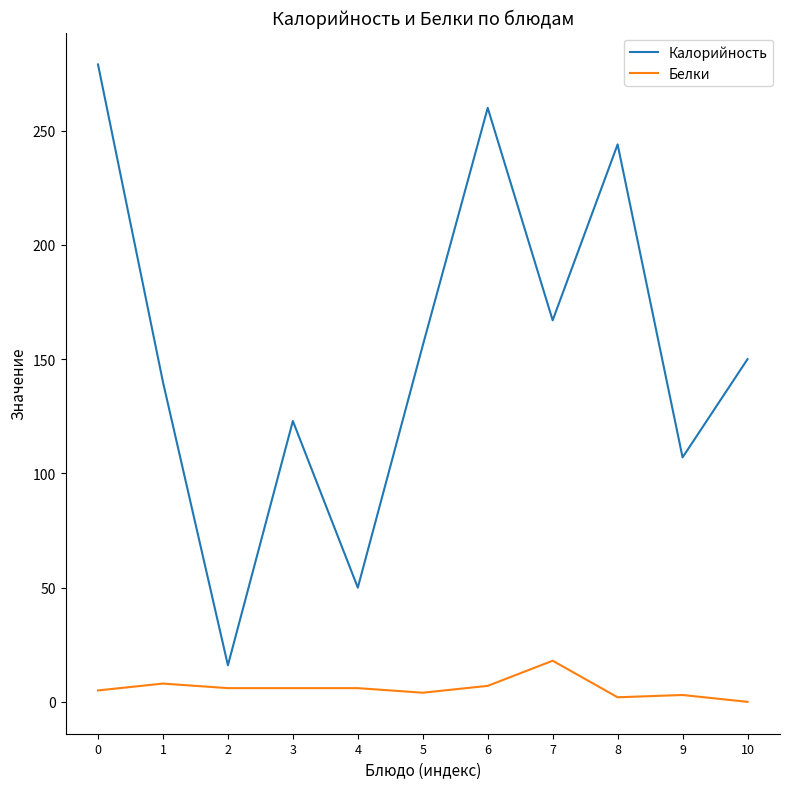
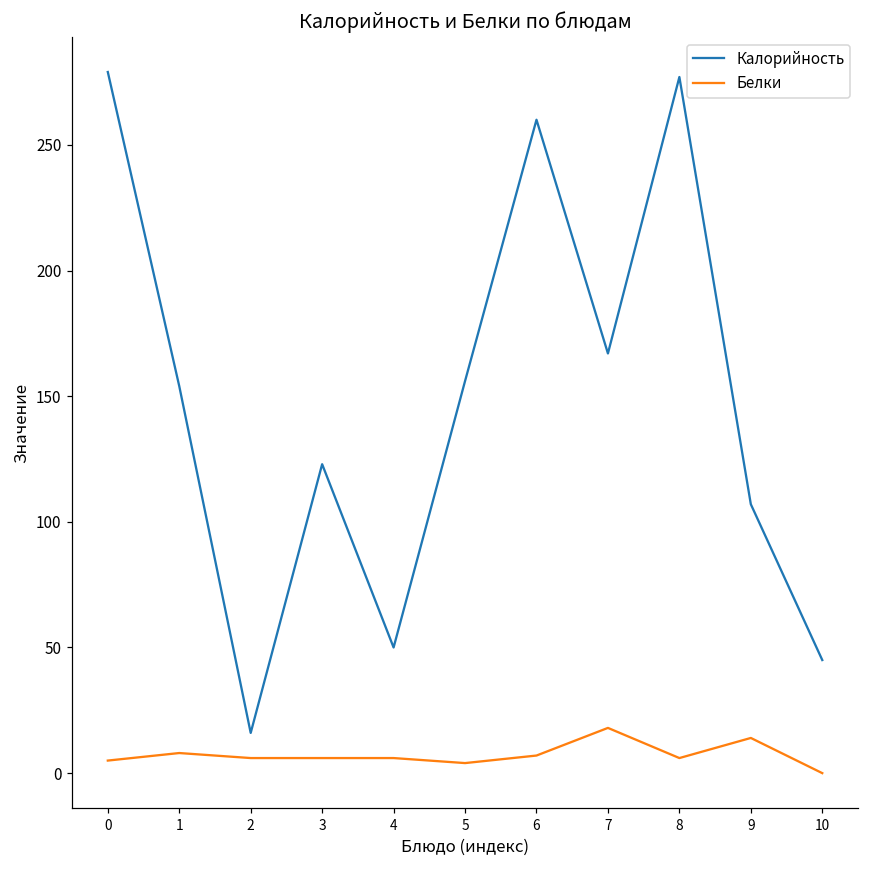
Калорийность, 1: 140 -> 154
Калорийность, 8: 244 -> 277
Белки, 8: 2 -> 6
Белки, 9: 3 -> 14
Калорийность, 10: 150 -> 45
